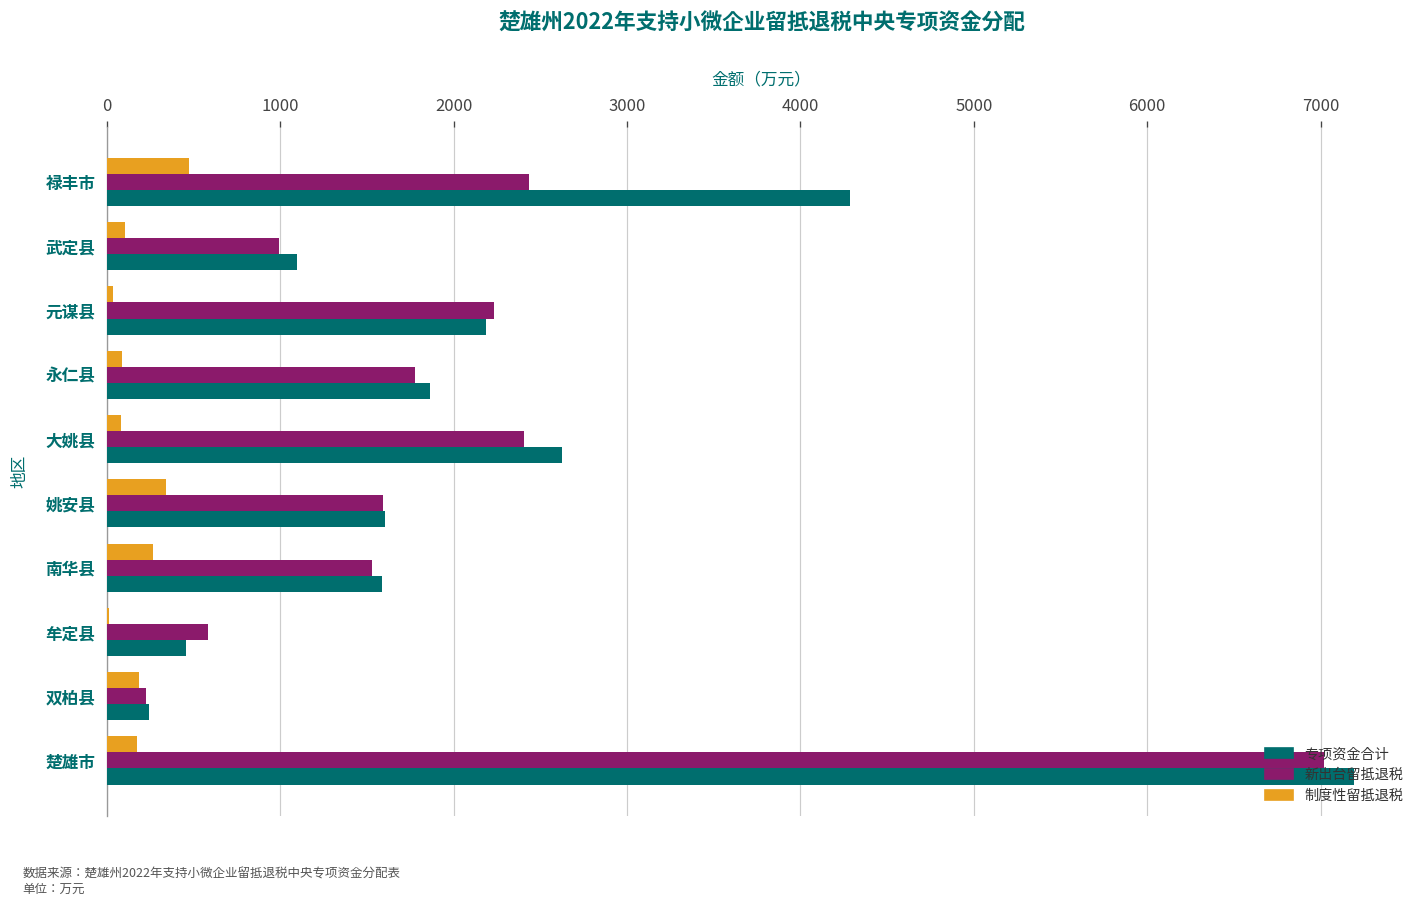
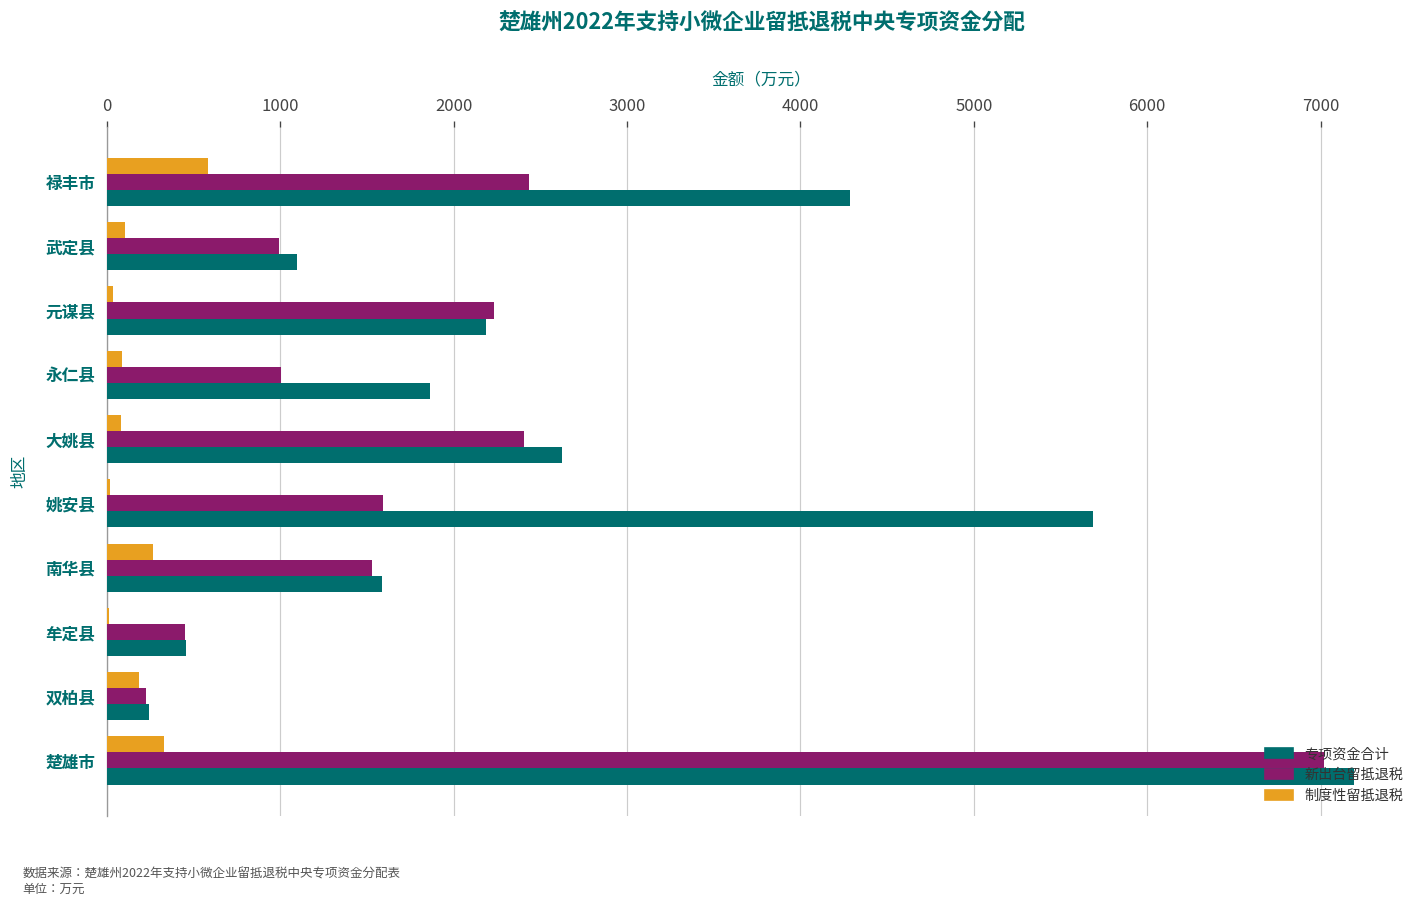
制度性留抵退税, 禄丰市: 480 -> 590
新出台留抵退税, 永仁县: 1770 -> 1000
制度性留抵退税, 姚安县: 340 -> 10
专项资金合计, 姚安县: 1610 -> 5690
新出台留抵退税, 牟定县: 580 -> 450
制度性留抵退税, 楚雄市: 170 -> 330
